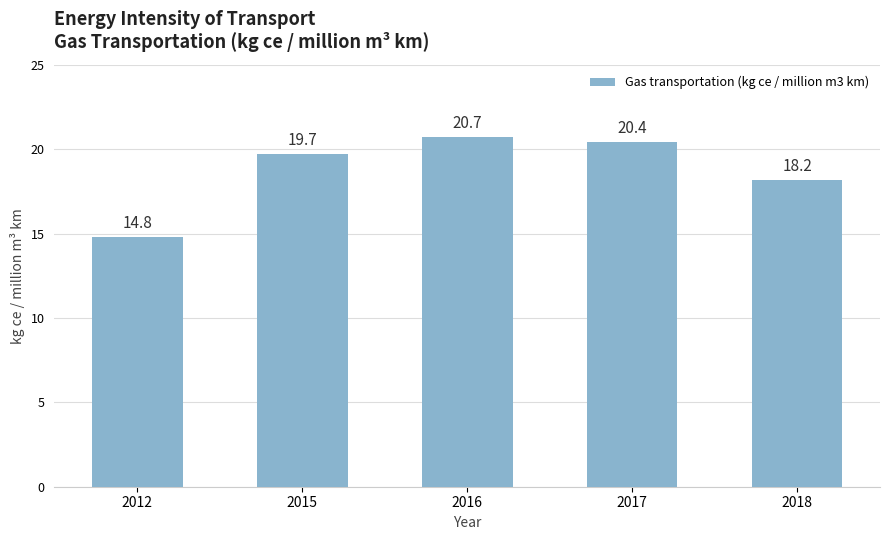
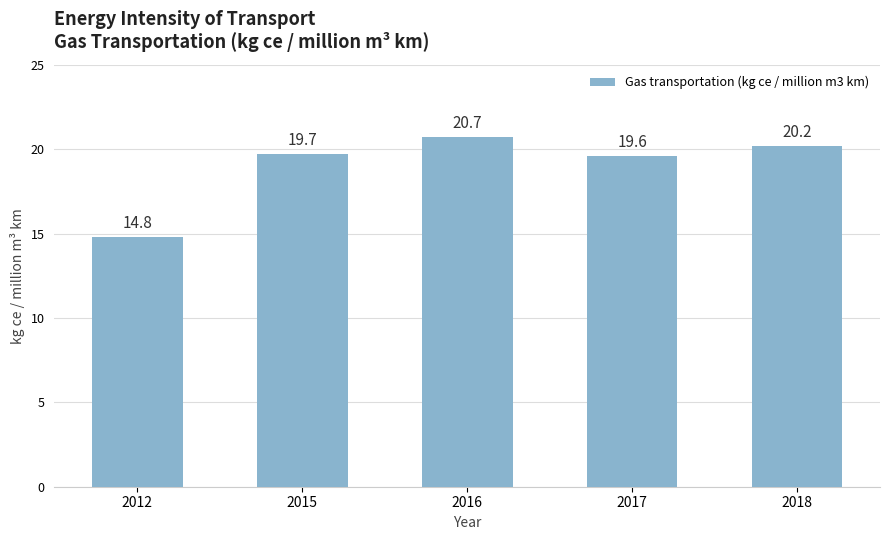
2017: 20.4 -> 19.6
2018: 18.2 -> 20.2
